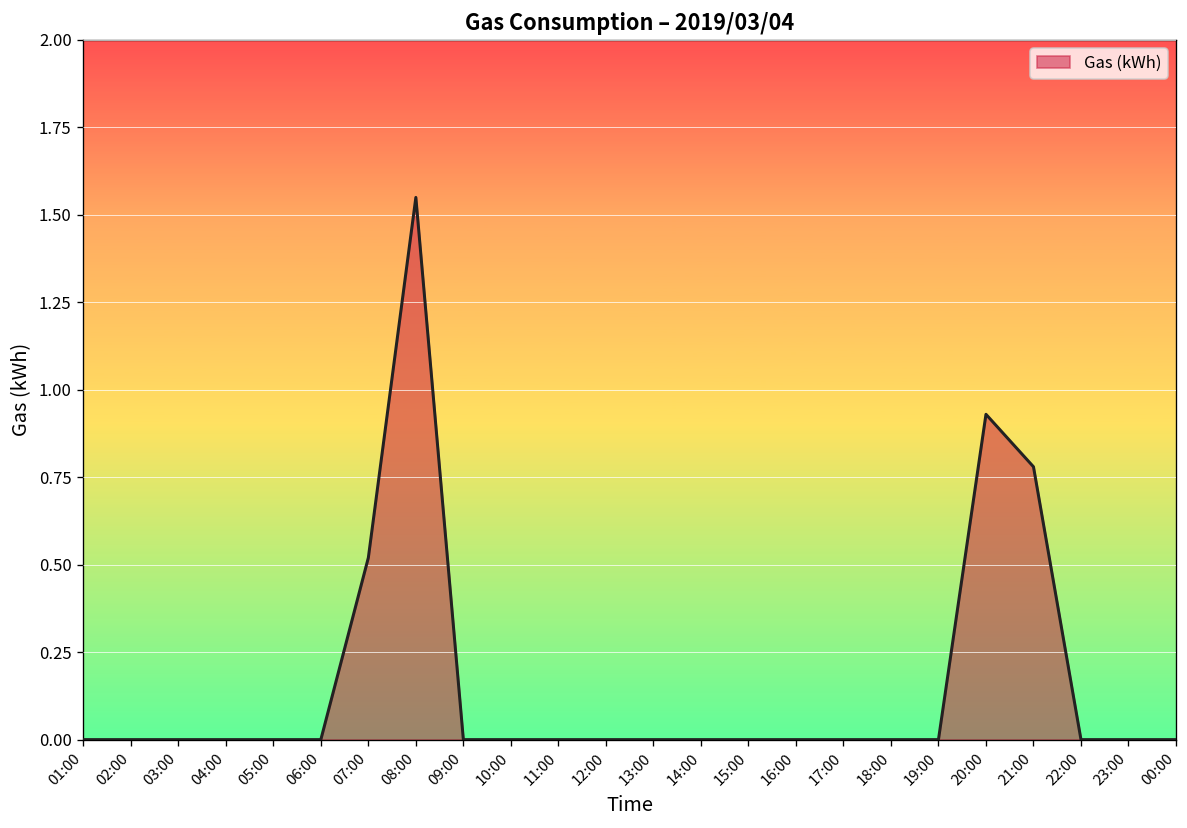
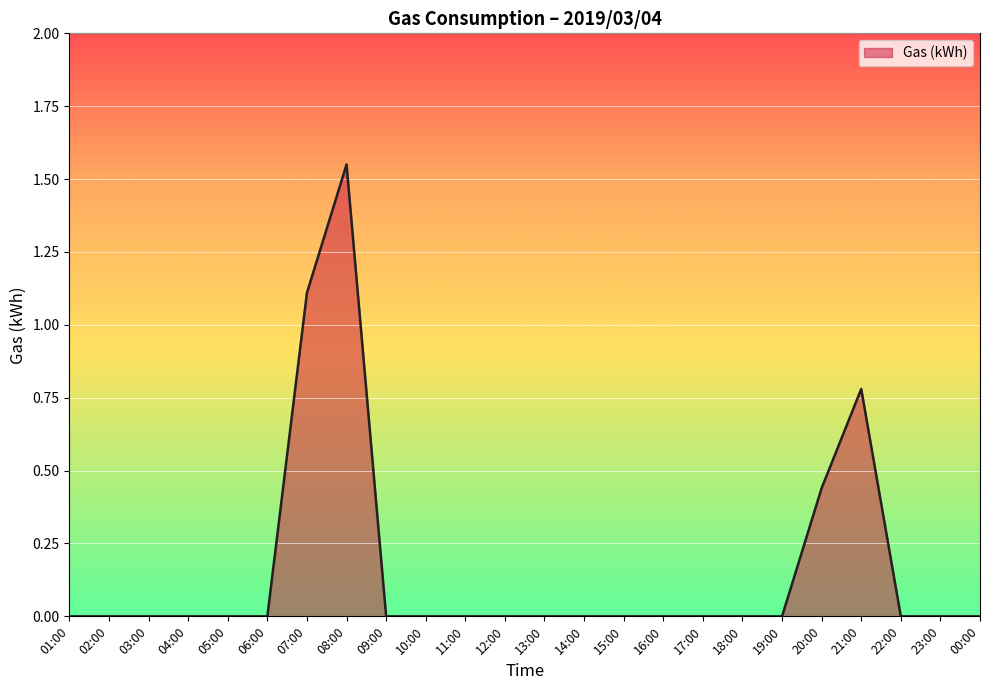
07:00: 0.52 -> 1.11
20:00: 0.93 -> 0.44
